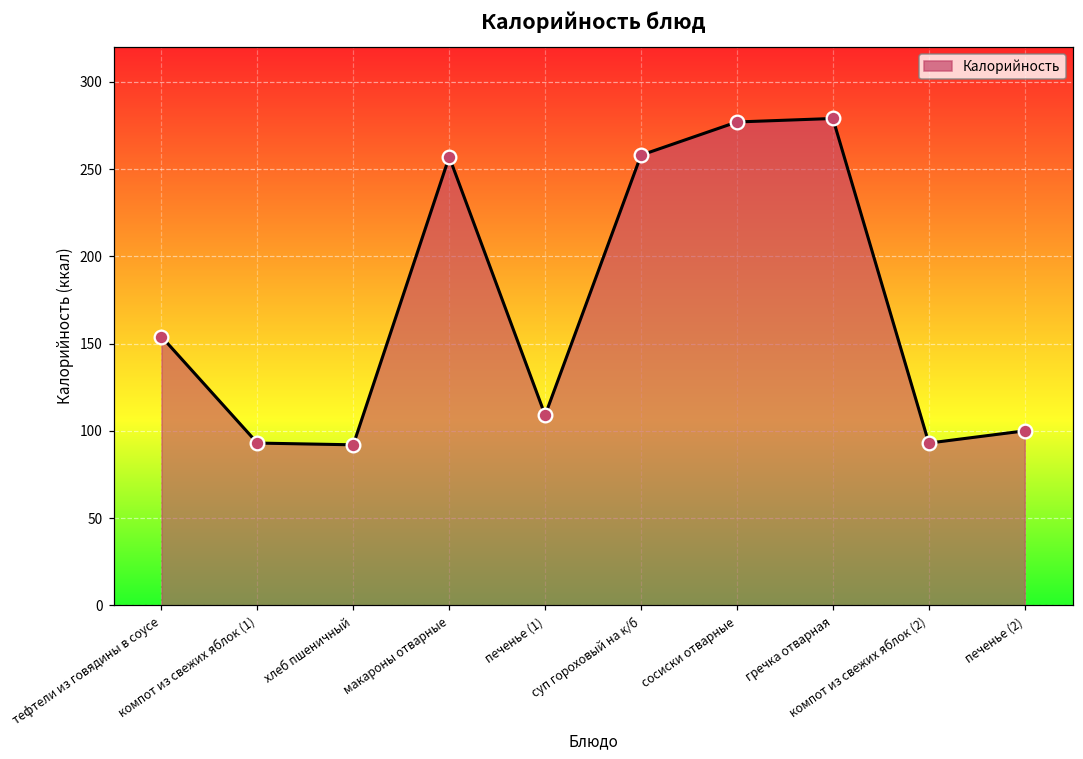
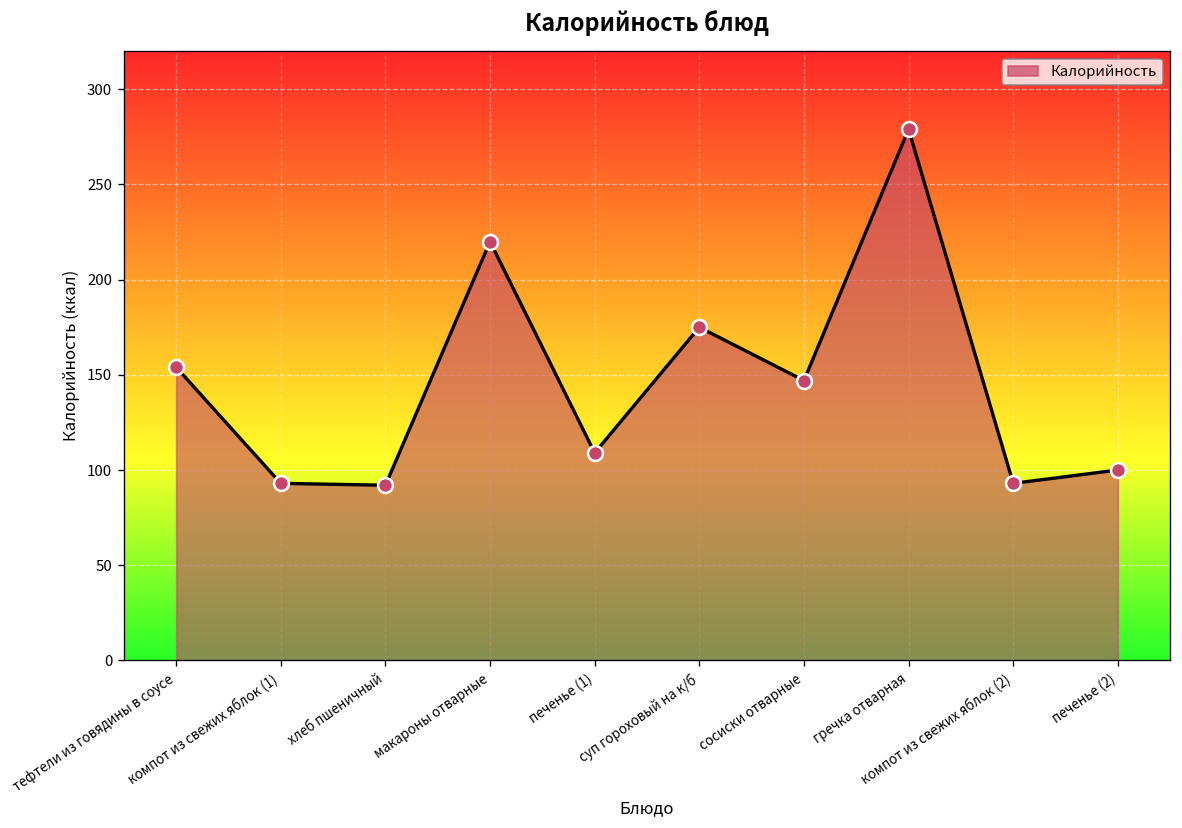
макароны отварные: 257 -> 220
суп гороховый на к/б: 258 -> 175
сосиски отварные: 277 -> 147
